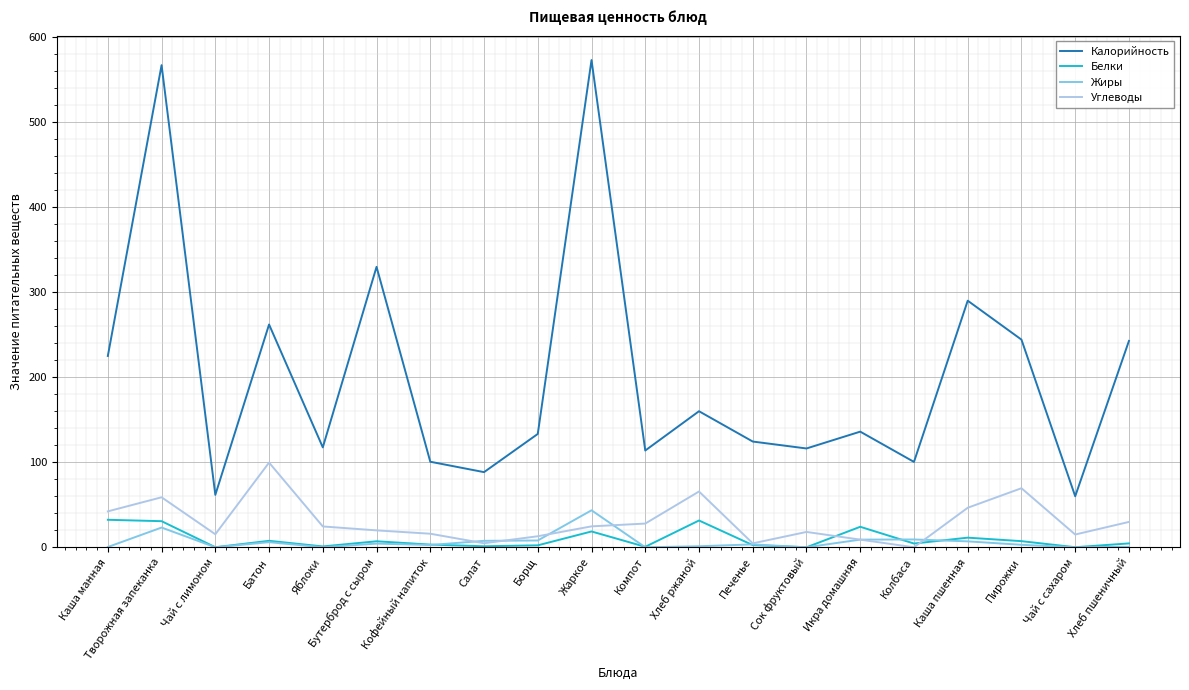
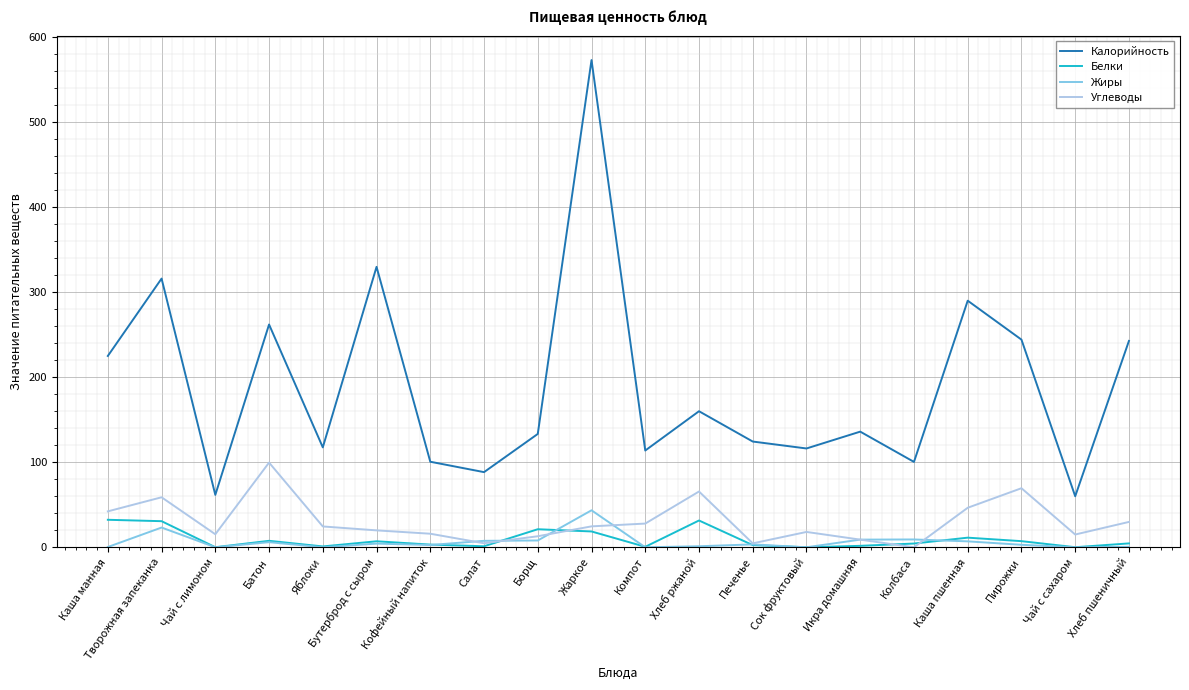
Калорийность, Творожная запеканка: 570 -> 320
Белки, Борщ: 0 -> 20
Белки, Икра домашняя: 20 -> 0
